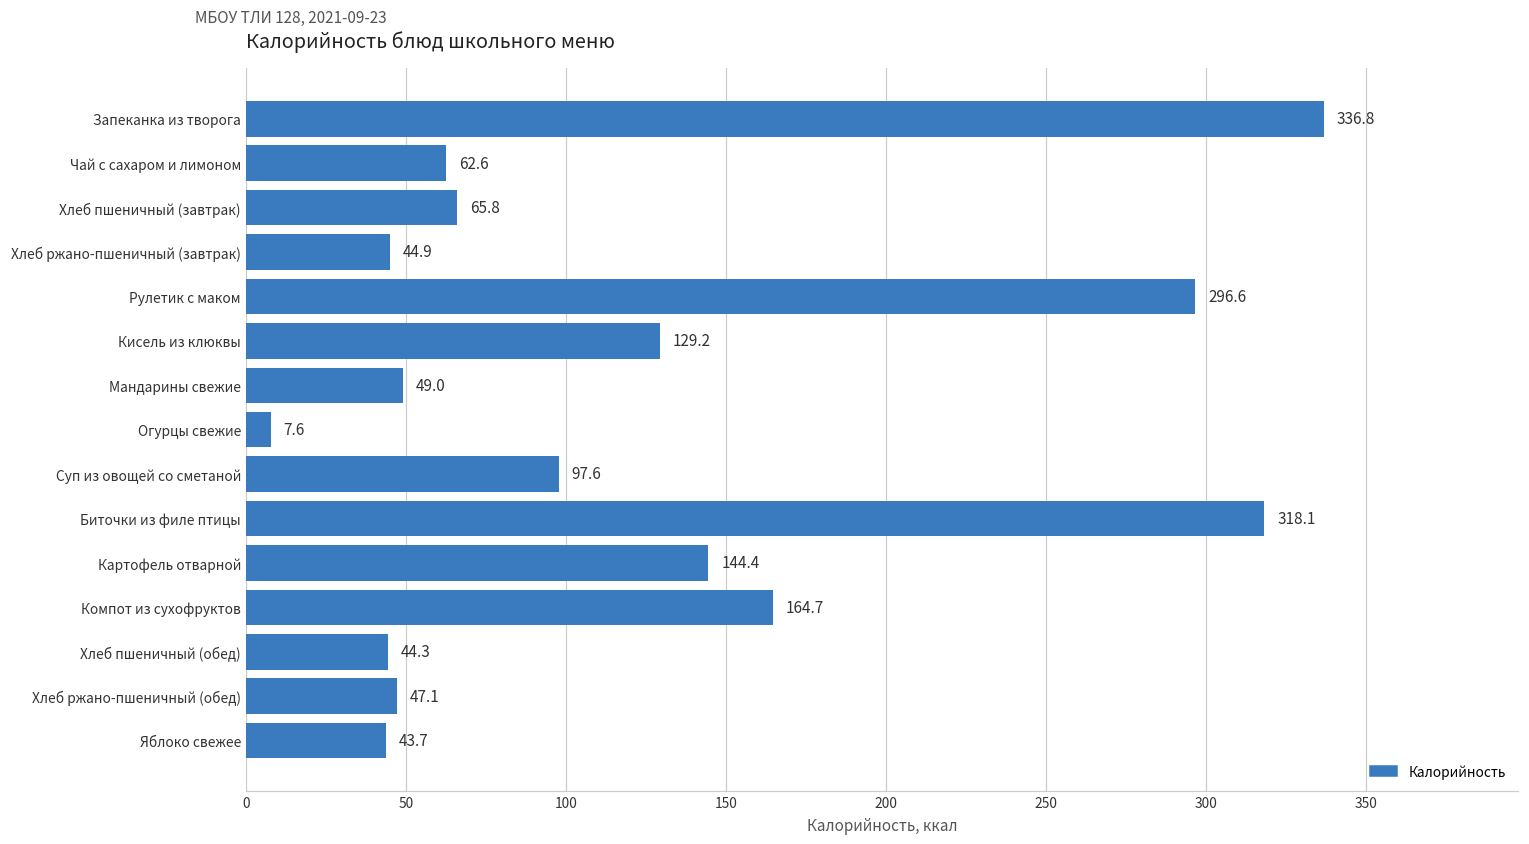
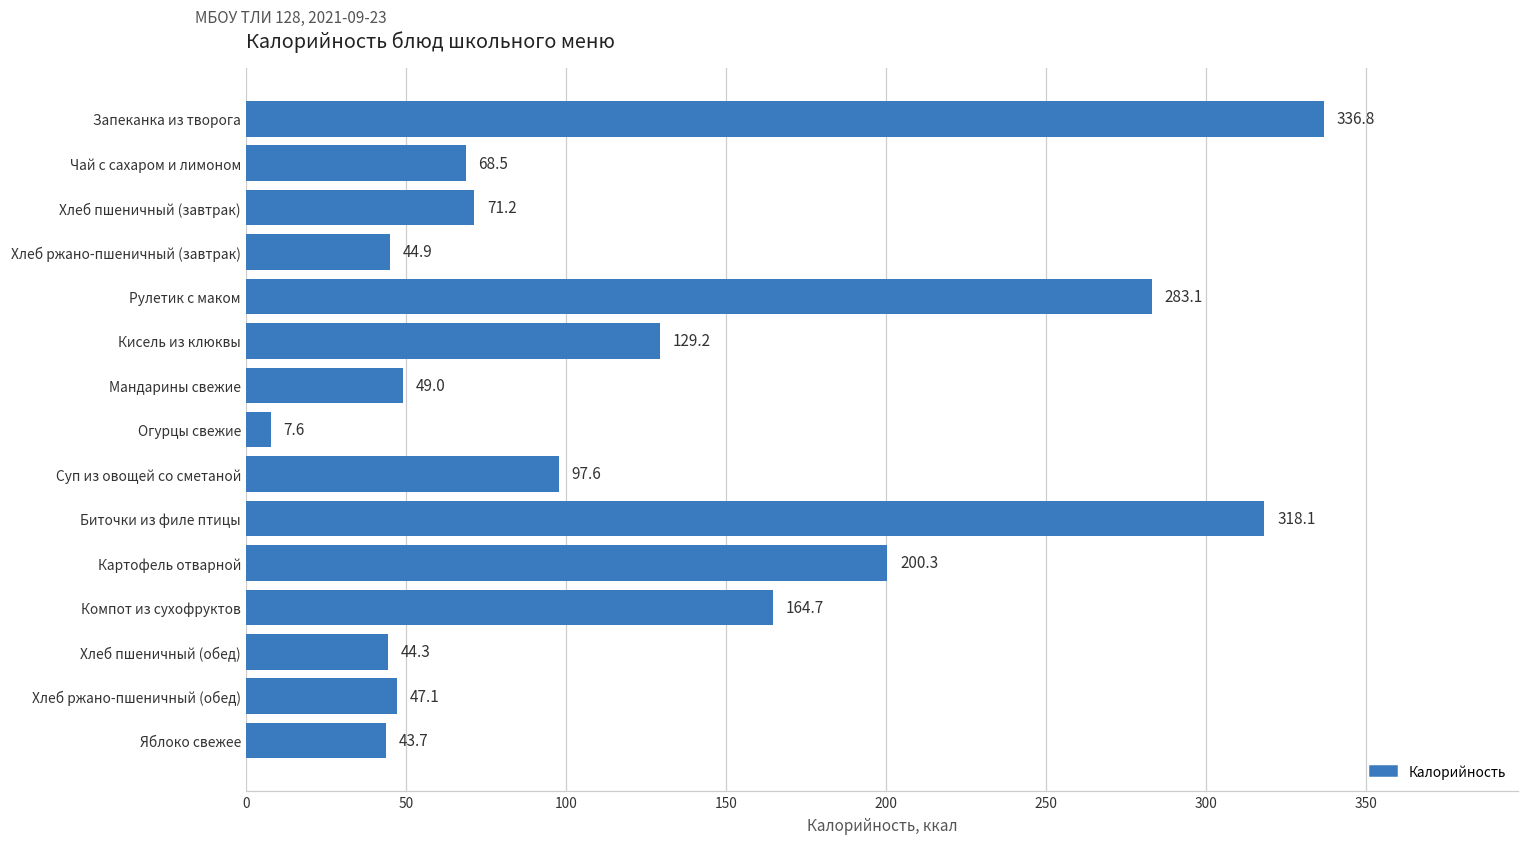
Чай с сахаром и лимоном: 62.6 -> 68.5
Хлеб пшеничный (завтрак): 65.8 -> 71.2
Рулетик с маком: 296.6 -> 283.1
Картофель отварной: 144.4 -> 200.3
